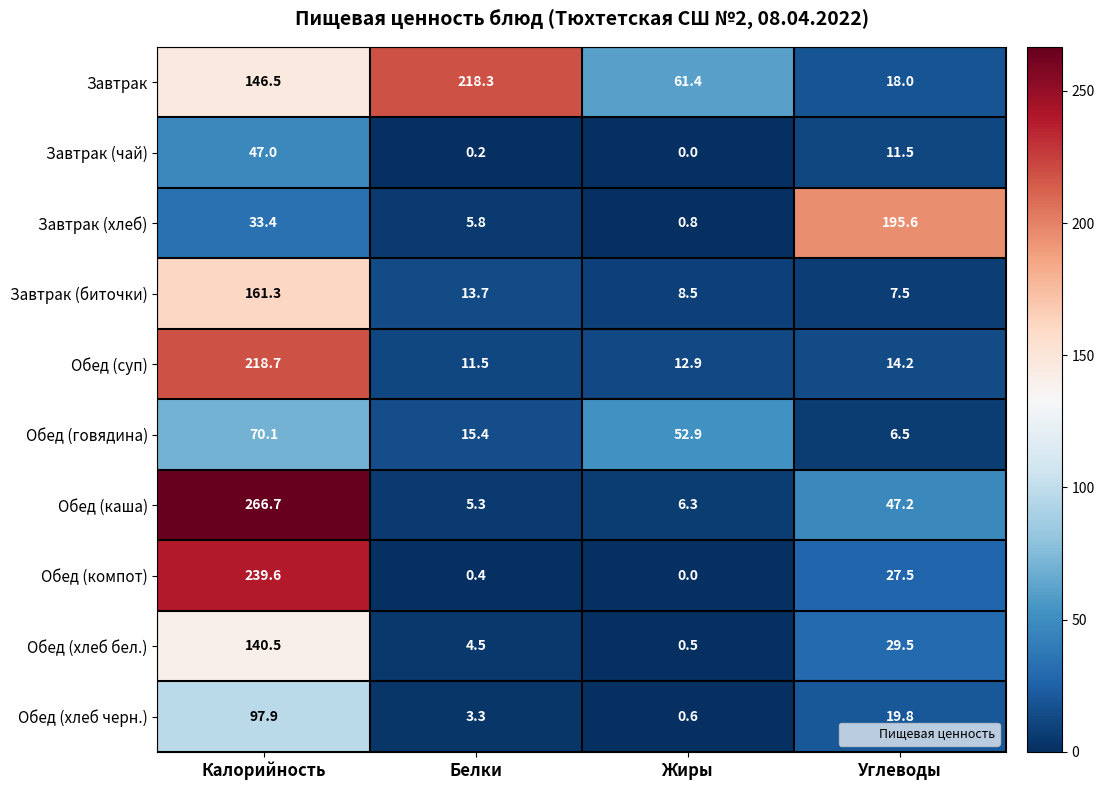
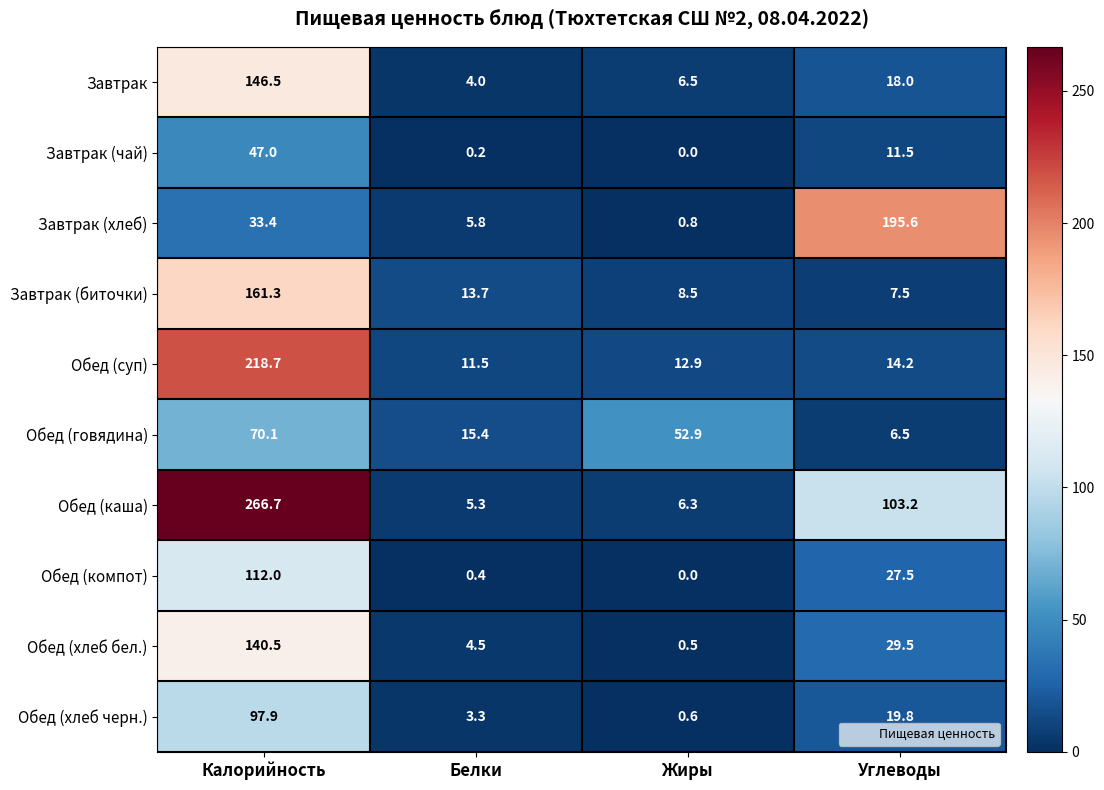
Завтрак, Белки: 218.3 -> 4.0
Завтрак, Жиры: 61.4 -> 6.5
Обед (каша), Углеводы: 47.2 -> 103.2
Обед (компот), Калорийность: 239.6 -> 112.0
